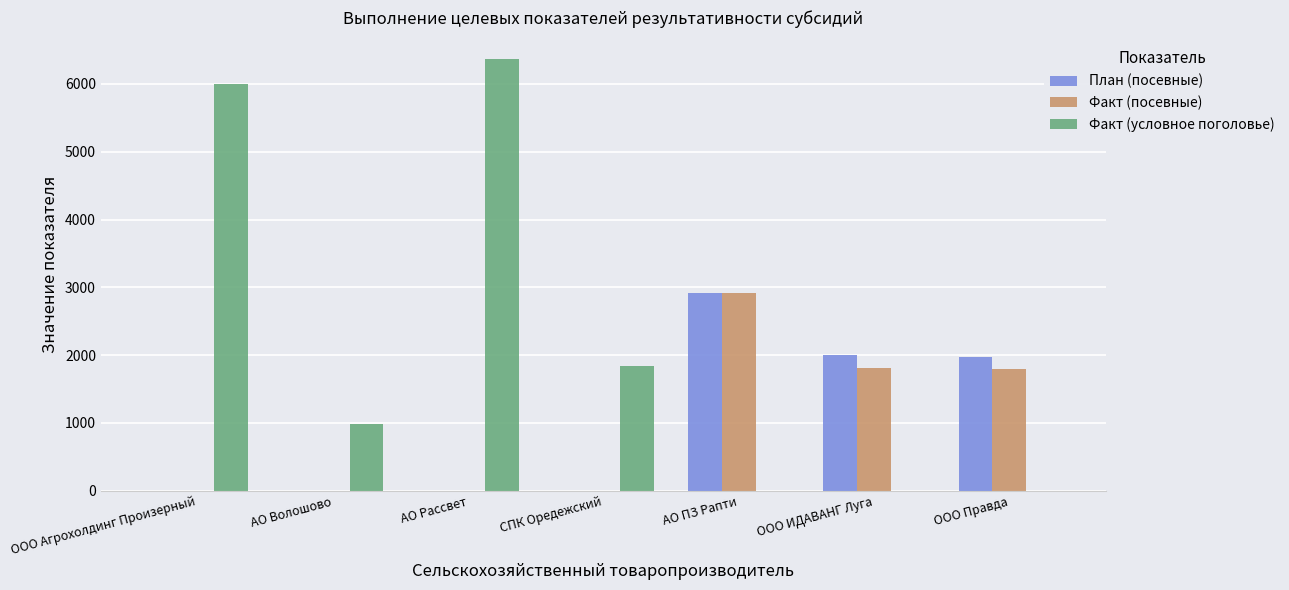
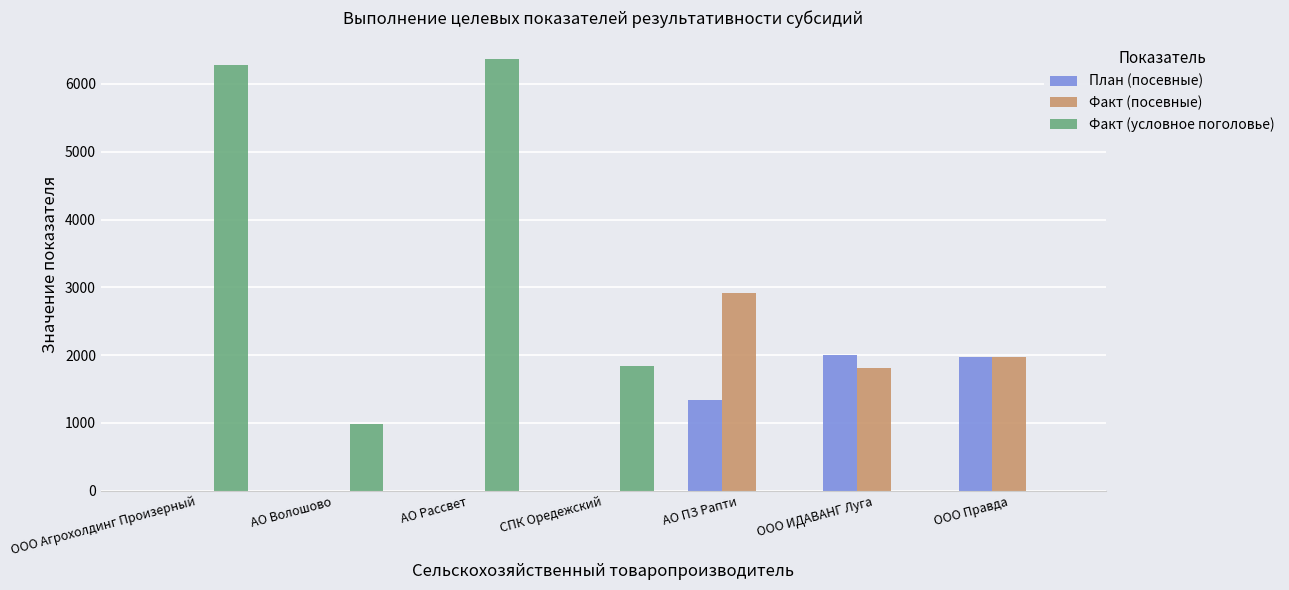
Факт (условное поголовье), ООО Агрохолдинг Произерный: 6000 -> 6300
План (посевные), АО ПЗ Рапти: 2900 -> 1300
Факт (посевные), ООО Правда: 1800 -> 2000
